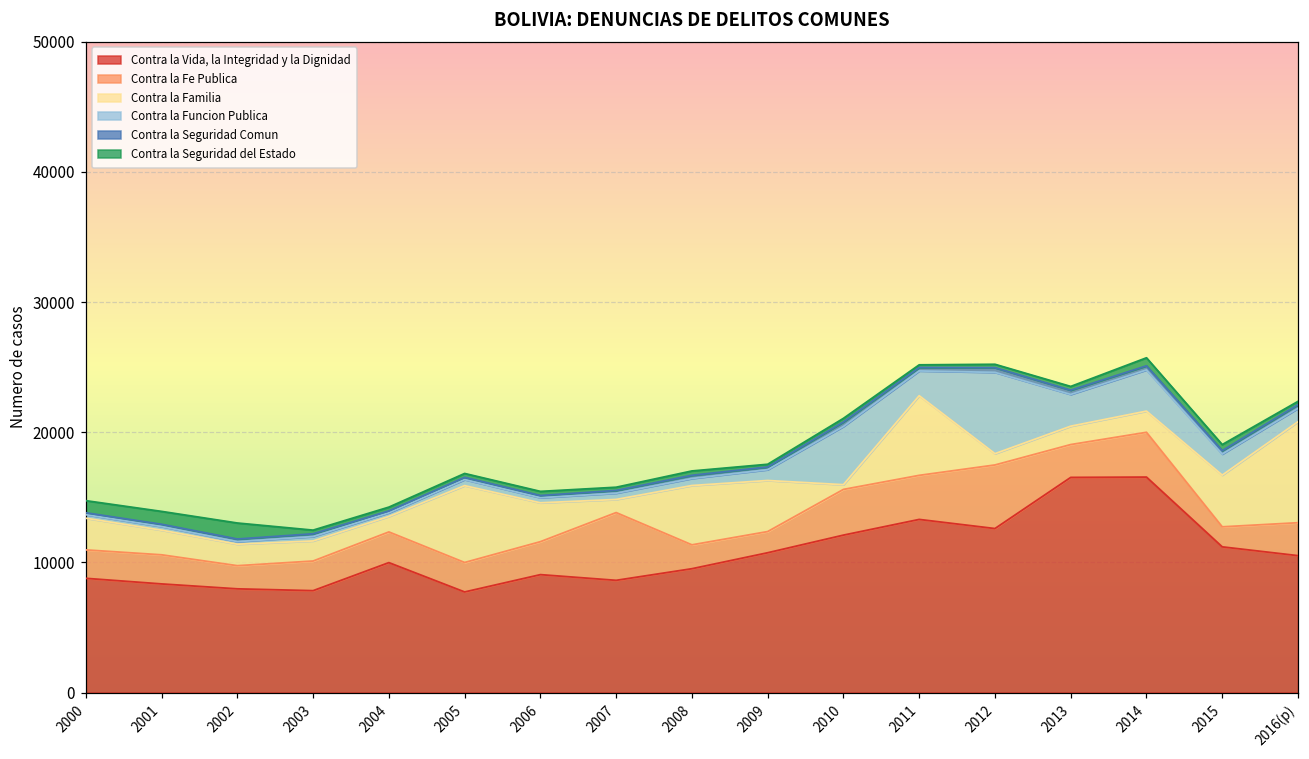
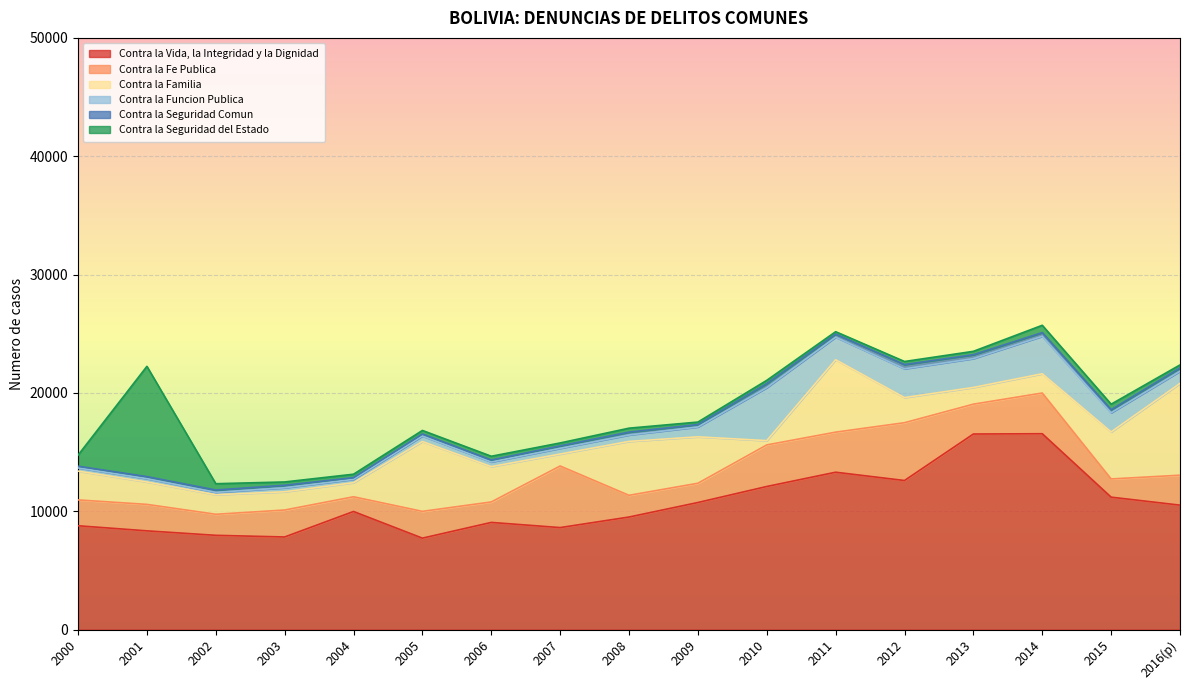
Contra la Seguridad del Estado, 2001: 1000 -> 9300
Contra la Seguridad del Estado, 2002: 1200 -> 500
Contra la Fe Publica, 2004: 2400 -> 1200
Contra la Fe Publica, 2006: 2500 -> 1700
Contra la Familia, 2012: 900 -> 2100
Contra la Funcion Publica, 2012: 6200 -> 2400
